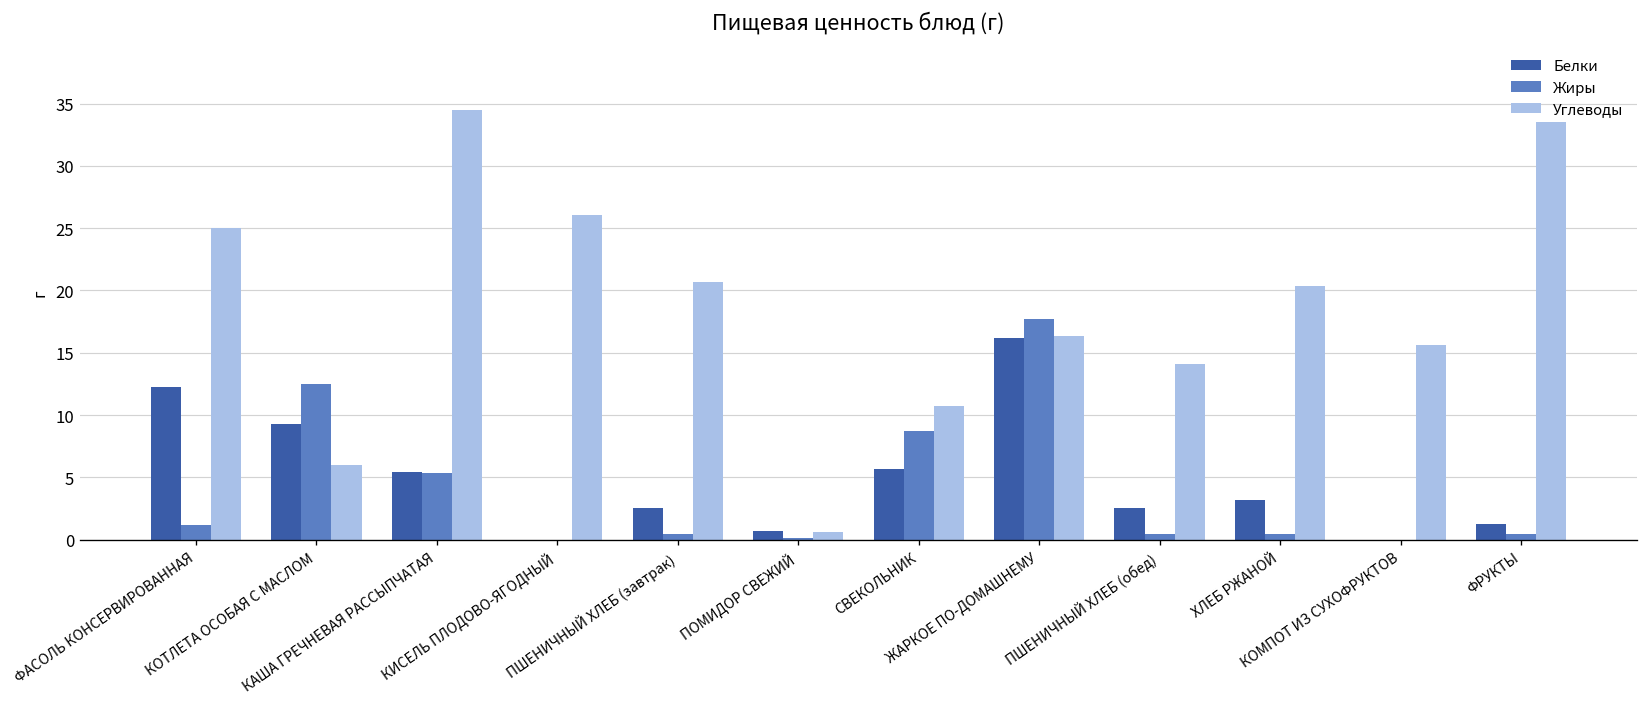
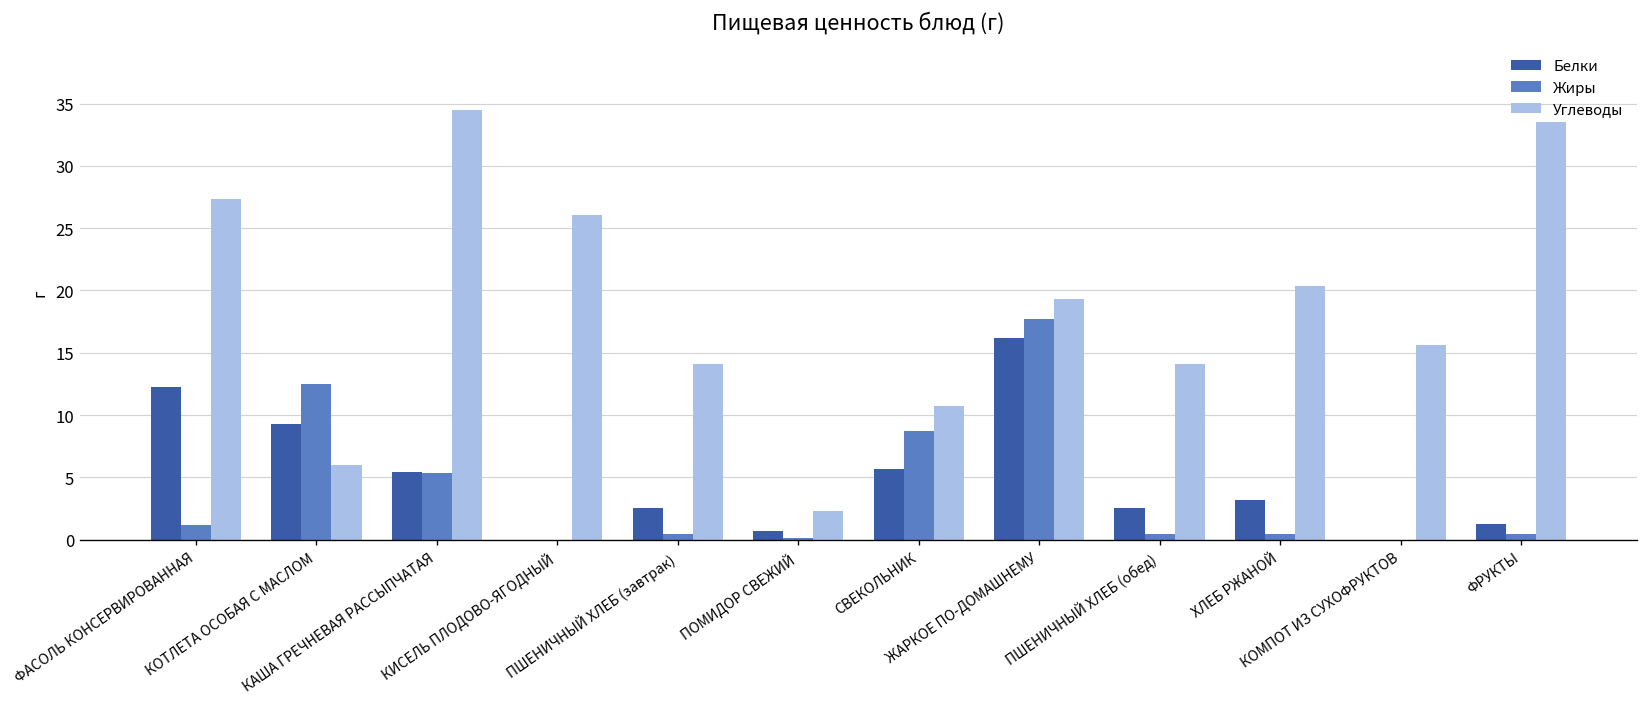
Углеводы, ФАСОЛЬ КОНСЕРВИРОВАННАЯ: 25.0 -> 27.4
Углеводы, ПШЕНИЧНЫЙ ХЛЕБ (завтрак): 20.7 -> 14.1
Углеводы, ПОМИДОР СВЕЖИЙ: 0.6 -> 2.3
Углеводы, ЖАРКОЕ ПО-ДОМАШНЕМУ: 16.4 -> 19.3
